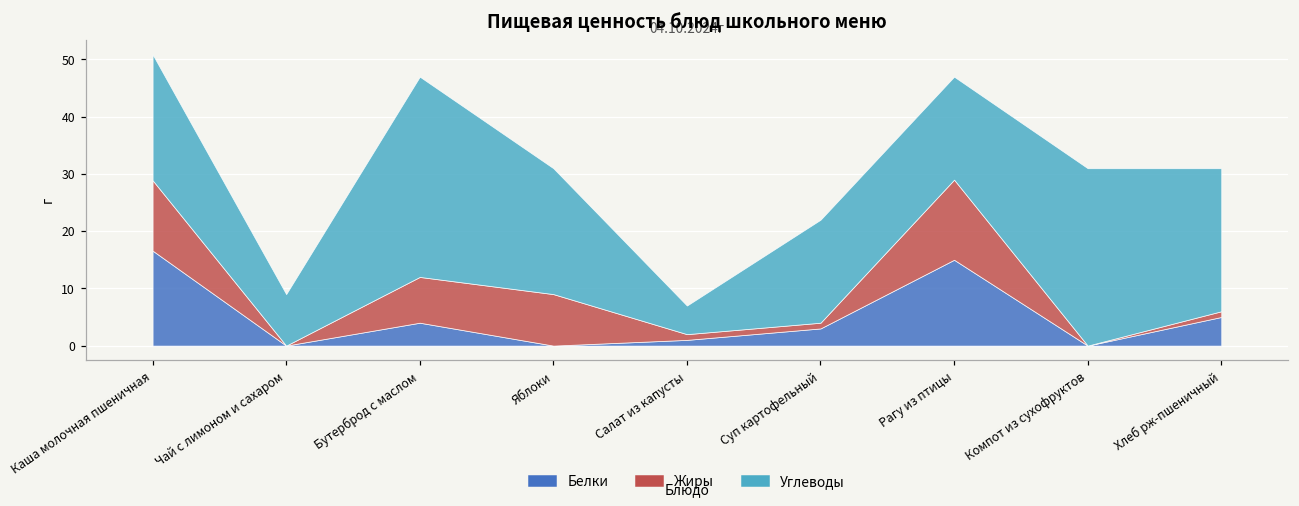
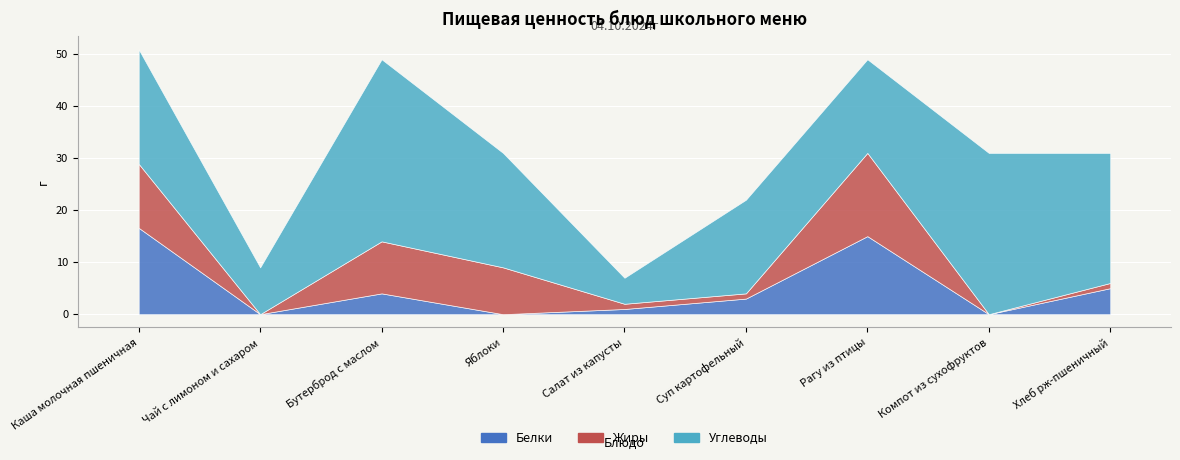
Жиры, Бутерброд с маслом: 8 -> 10
Жиры, Рагу из птицы: 14 -> 16
